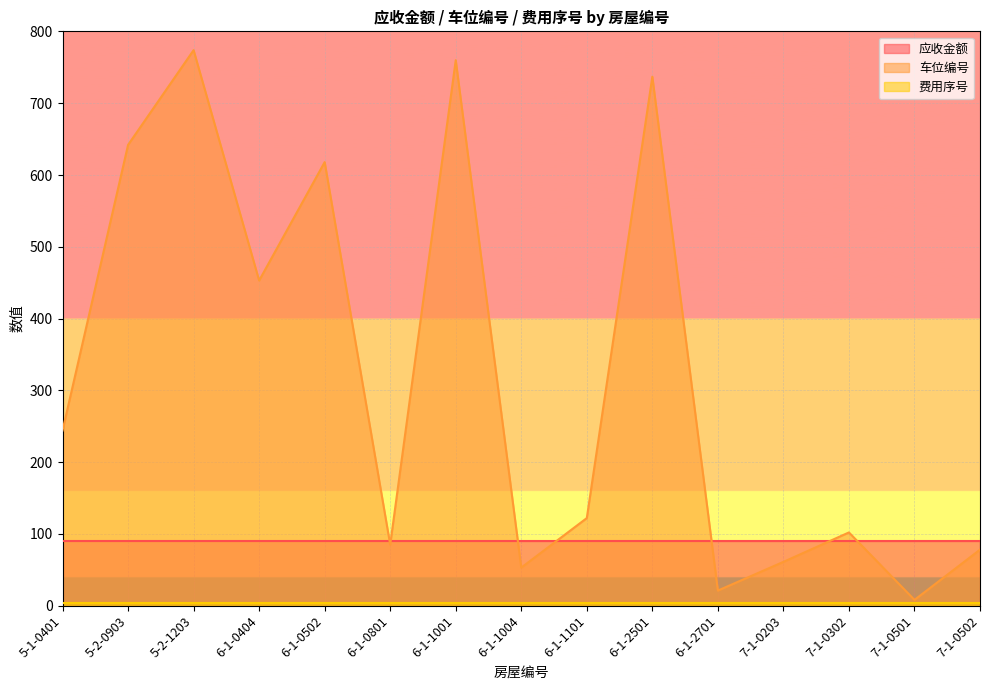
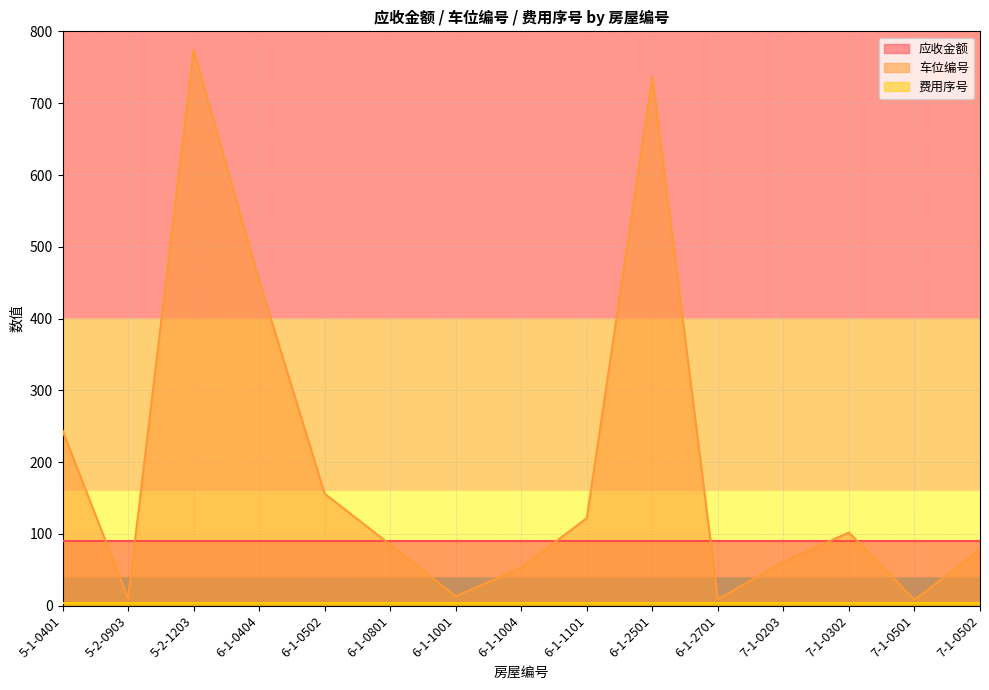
车位编号, 5-2-0903: 640 -> 10
车位编号, 6-1-0502: 620 -> 160
车位编号, 6-1-1001: 760 -> 10
车位编号, 6-1-2701: 20 -> 10
